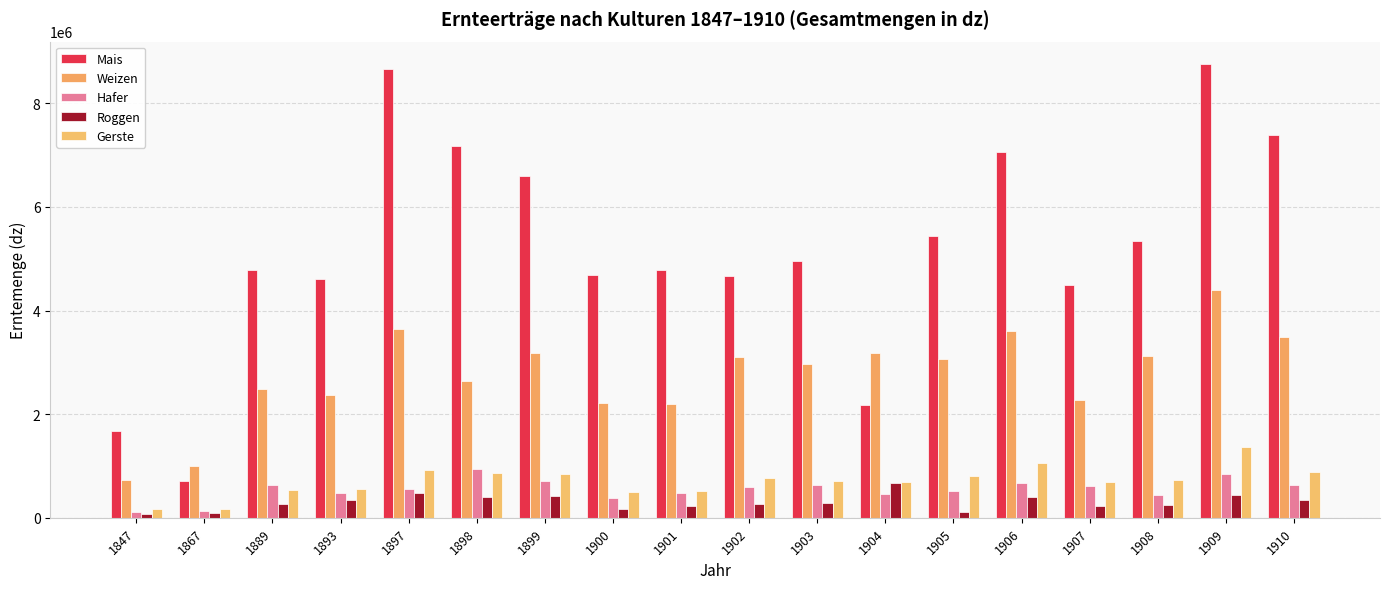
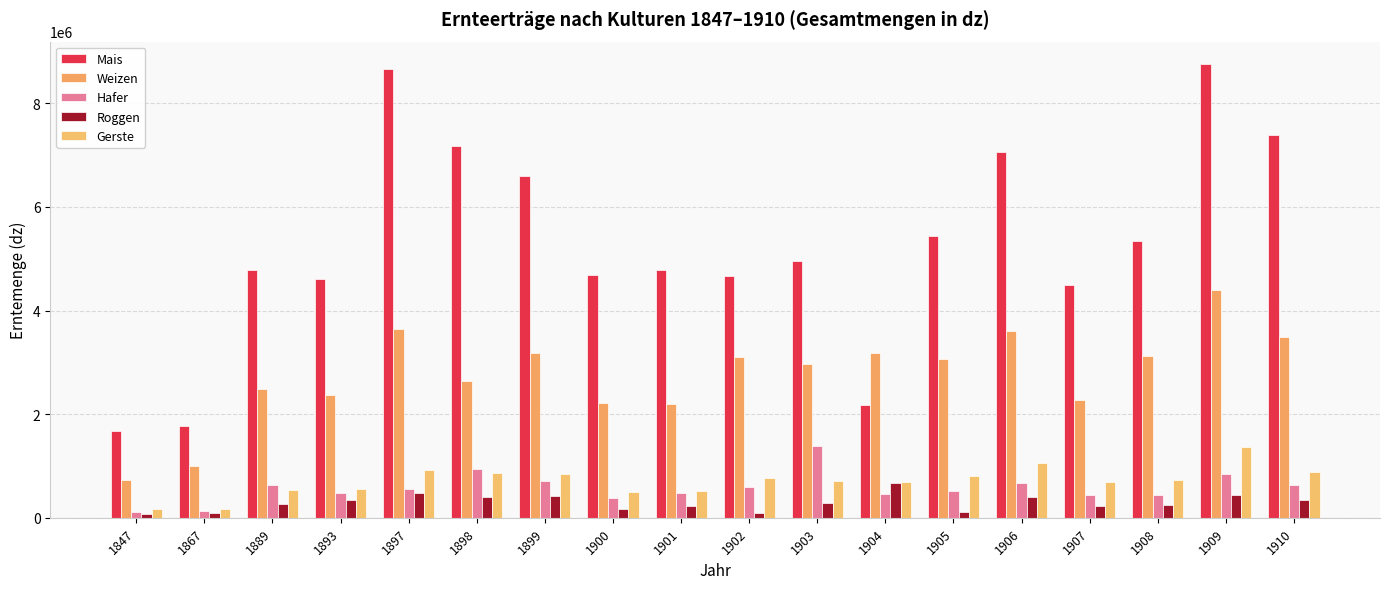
Mais, 1867: 700000 -> 1800000
Roggen, 1902: 300000 -> 100000
Hafer, 1903: 600000 -> 1400000
Hafer, 1907: 600000 -> 400000
